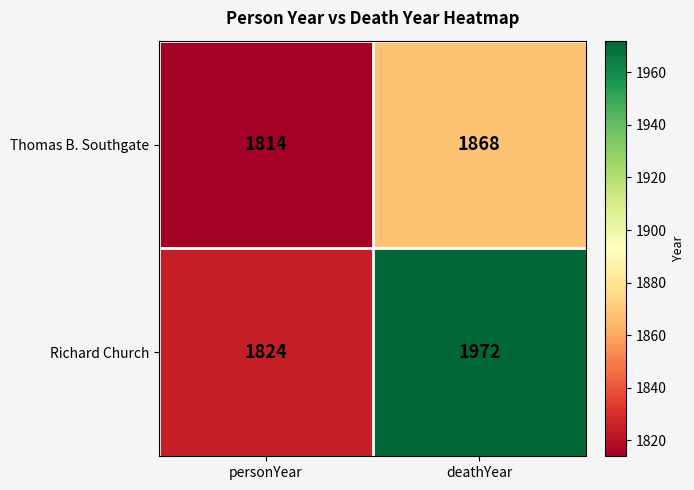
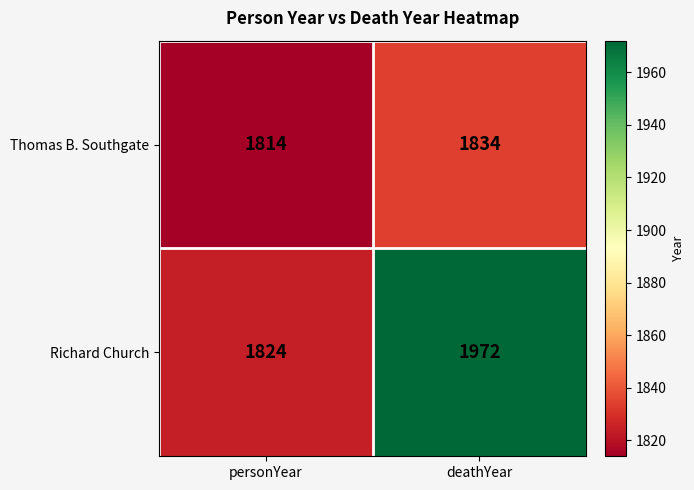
Thomas B. Southgate, deathYear: 1868 -> 1834
